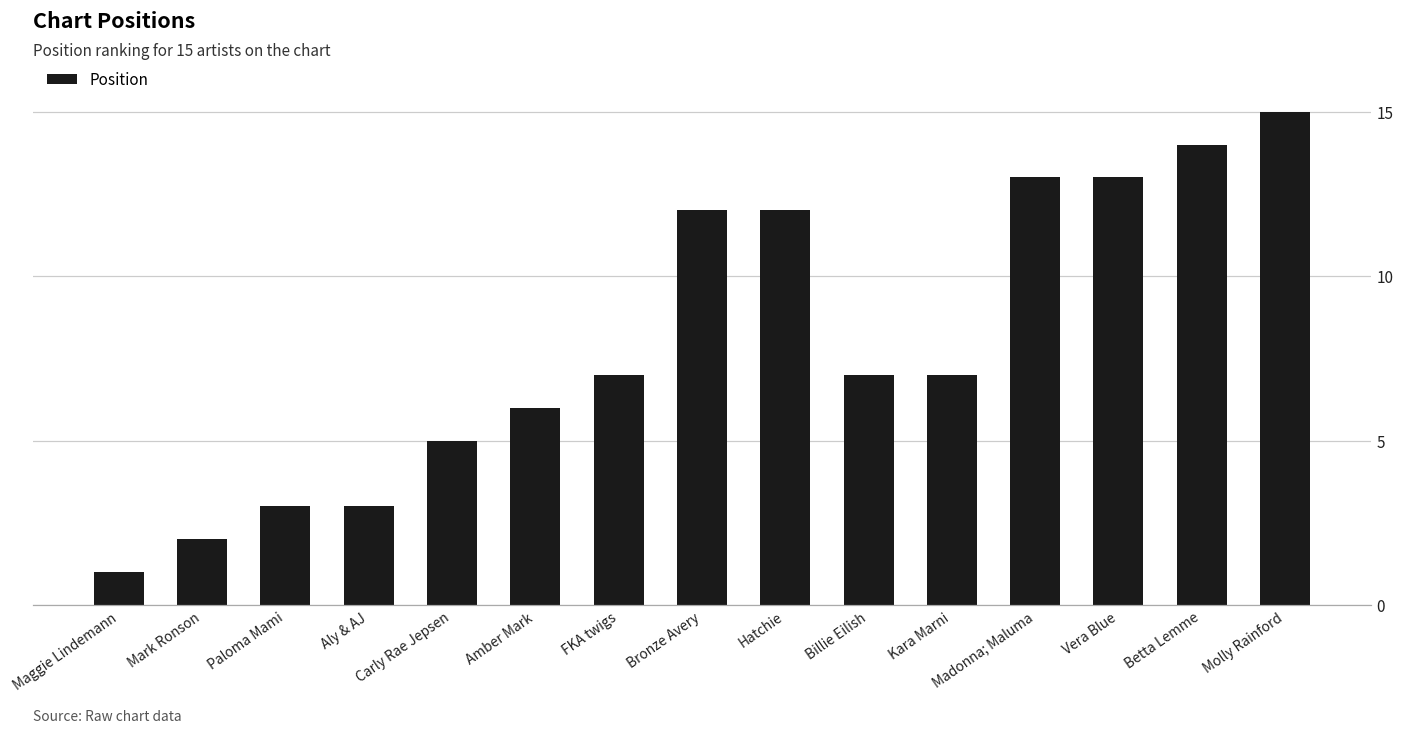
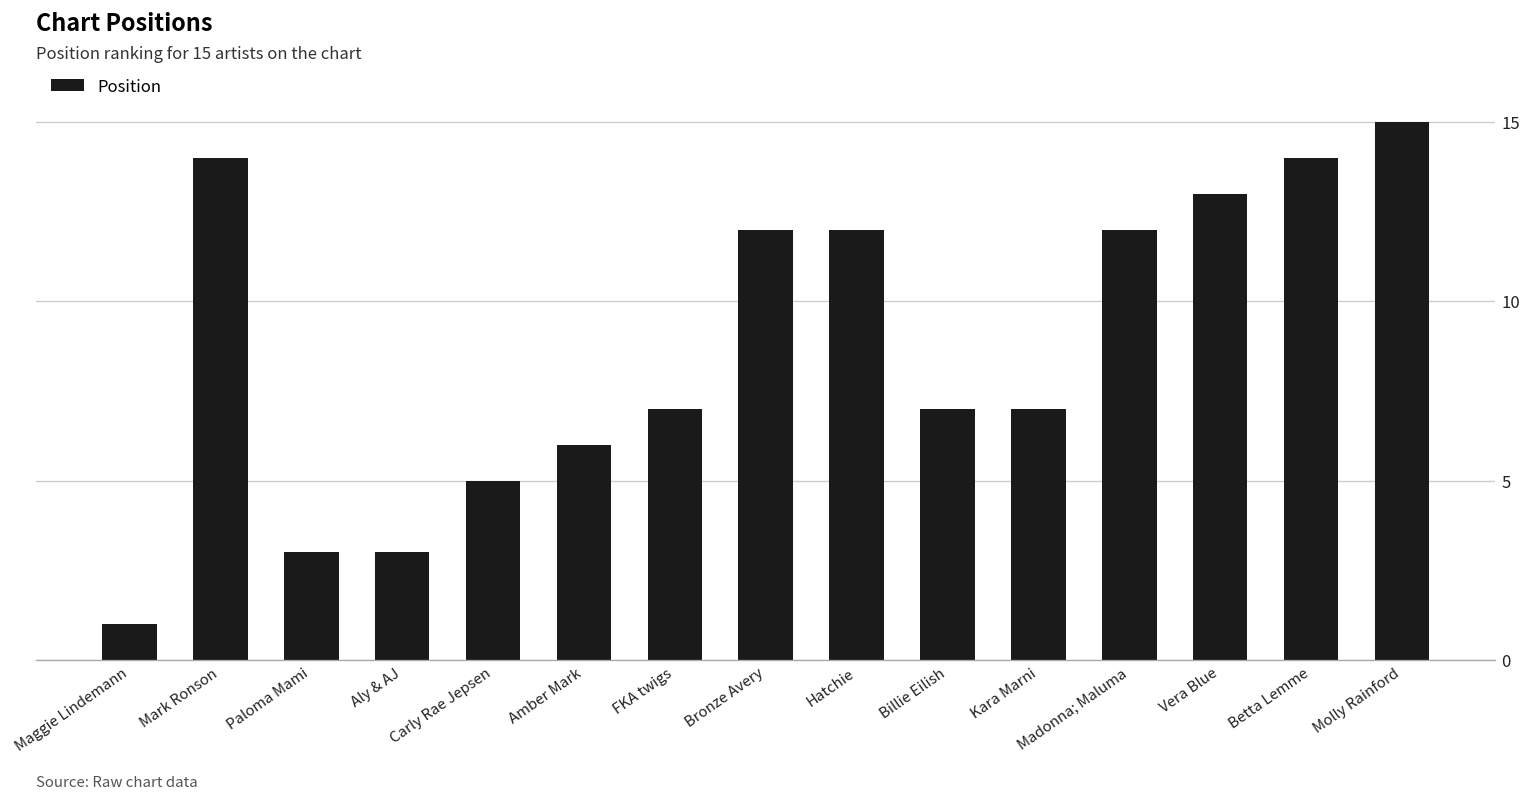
Mark Ronson: 2 -> 14
Madonna; Maluma: 13 -> 12
